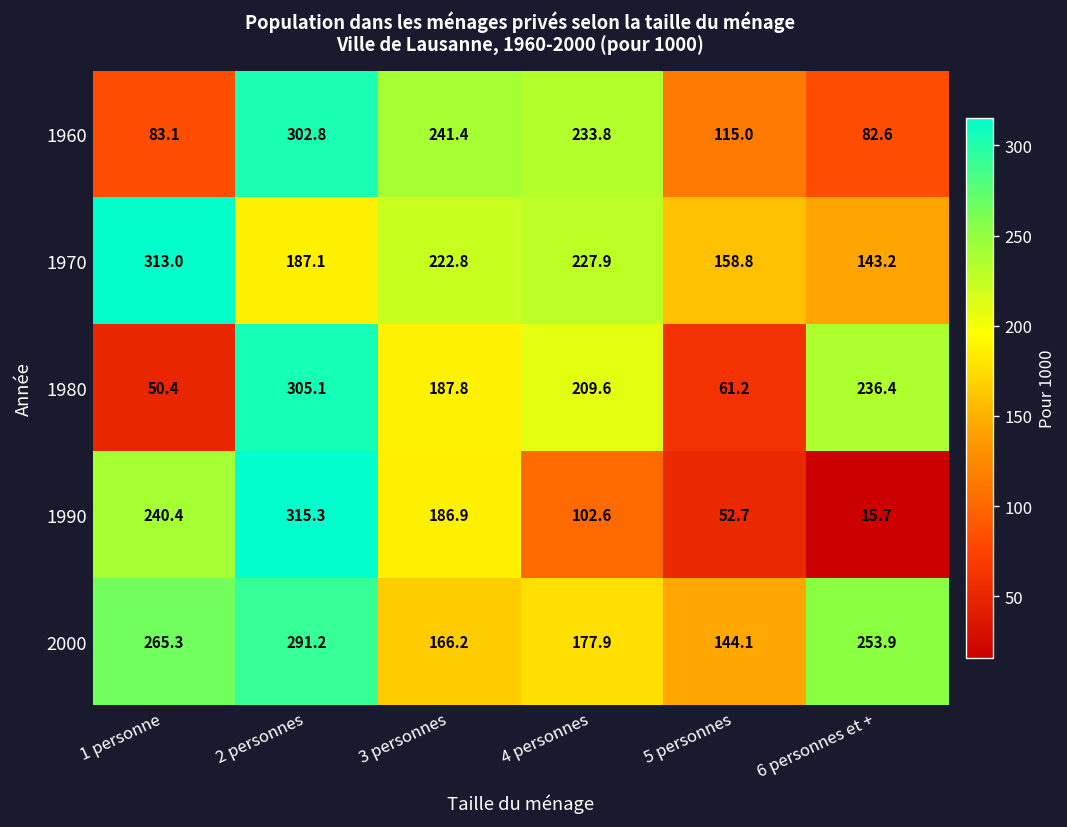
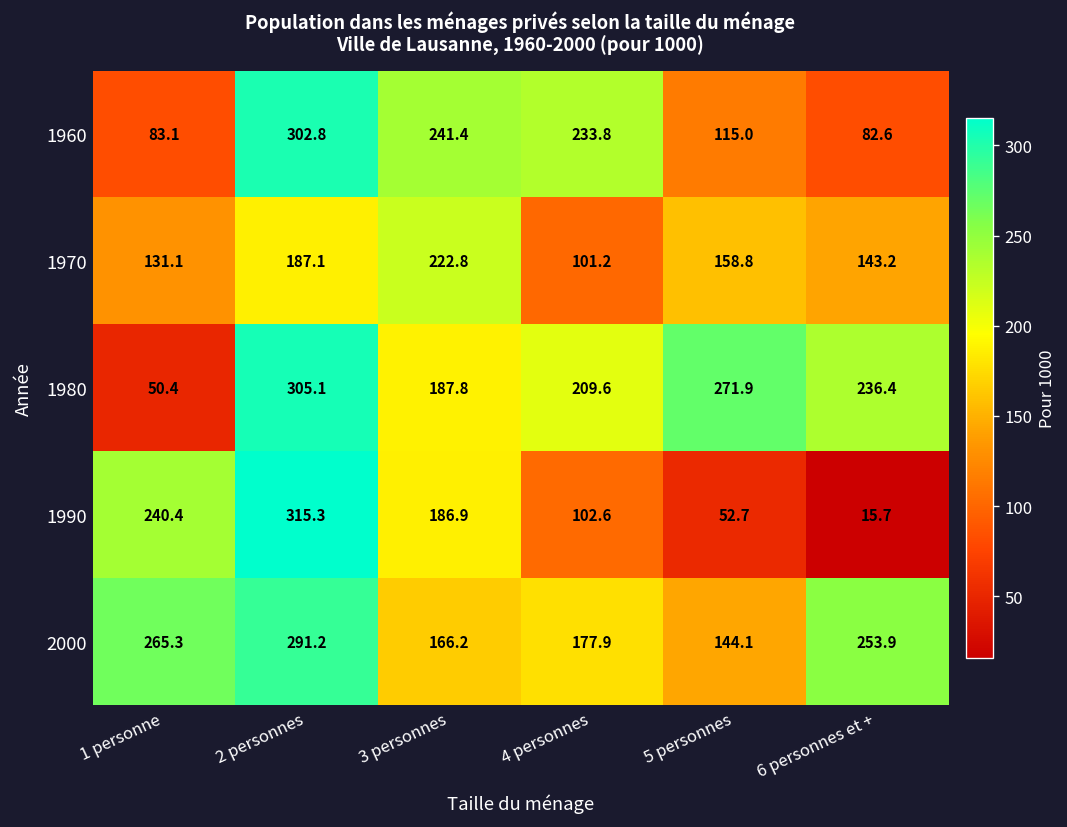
1970, 1 personne: 313.0 -> 131.1
1970, 4 personnes: 227.9 -> 101.2
1980, 5 personnes: 61.2 -> 271.9
